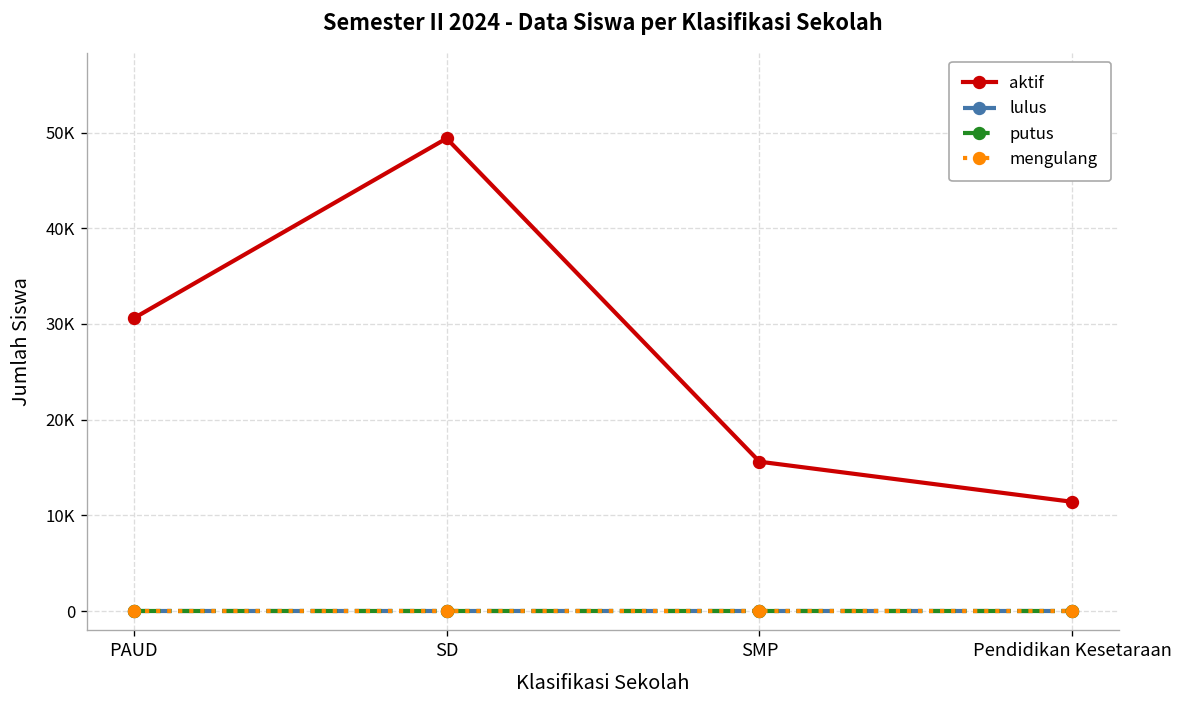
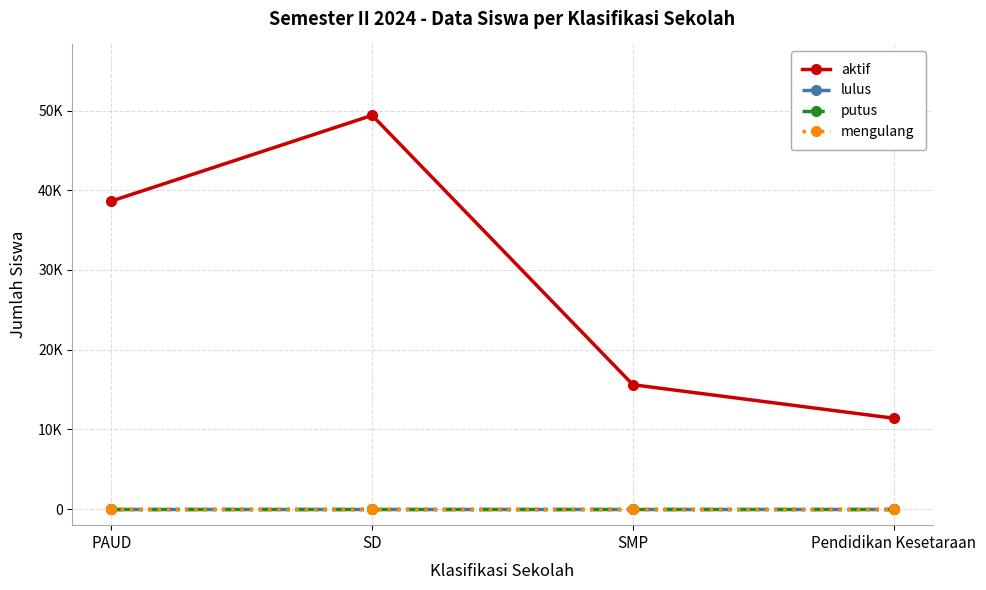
aktif, PAUD: 31000 -> 39000
